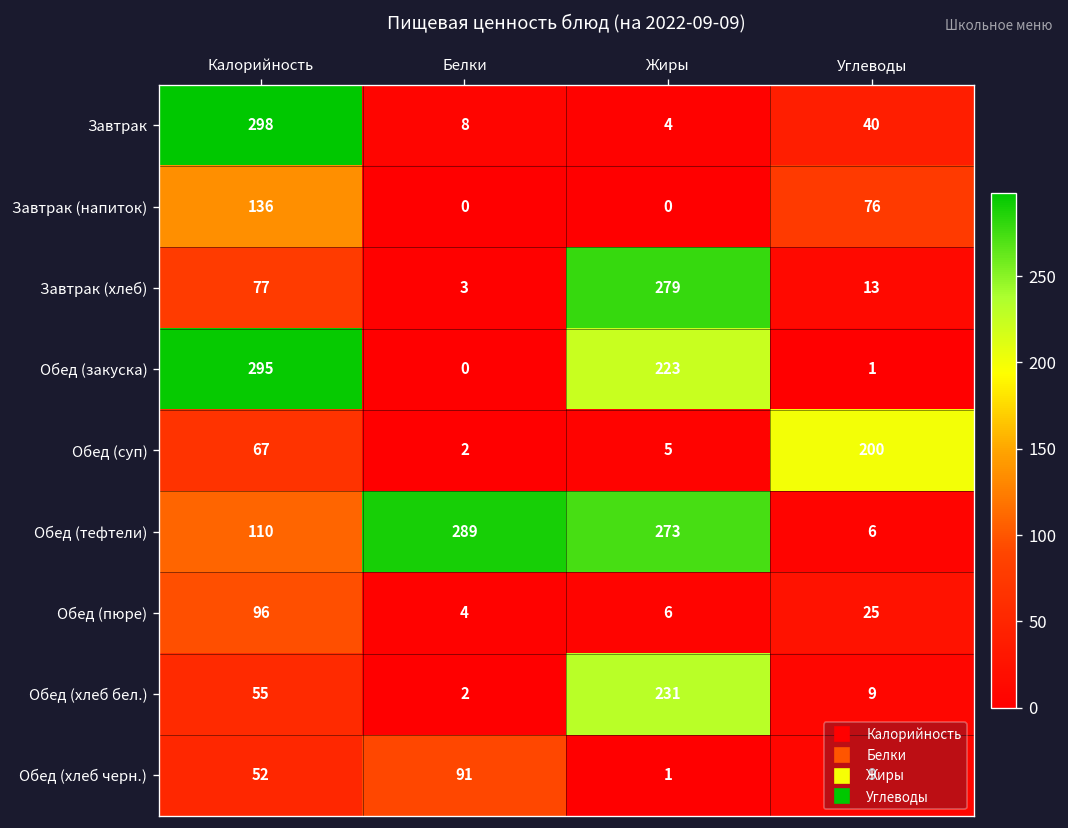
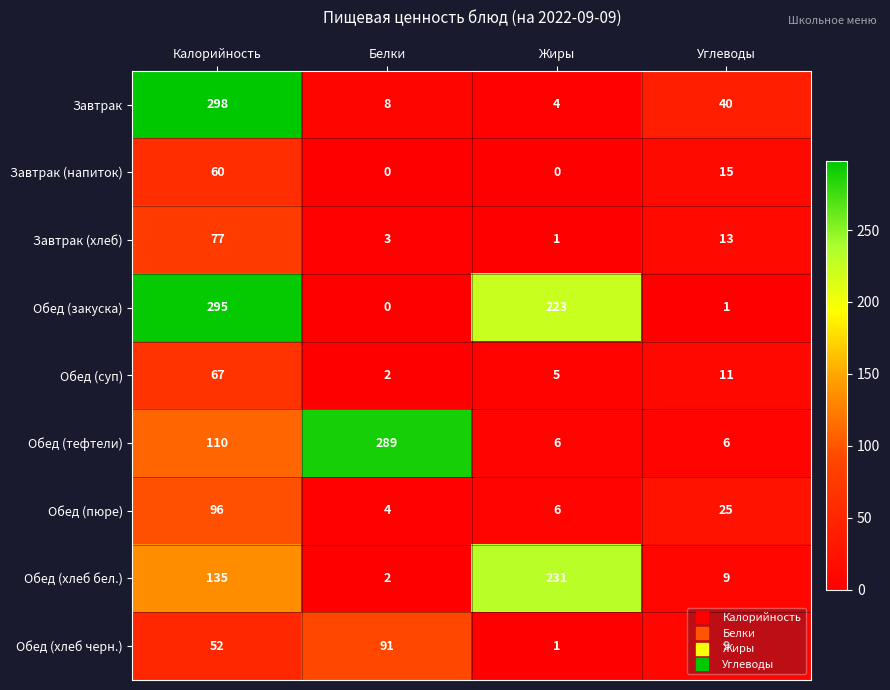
Завтрак (напиток), Калорийность: 136 -> 60
Завтрак (напиток), Углеводы: 76 -> 15
Завтрак (хлеб), Жиры: 279 -> 1
Обед (суп), Углеводы: 200 -> 11
Обед (тефтели), Жиры: 273 -> 6
Обед (хлеб бел.), Калорийность: 55 -> 135
